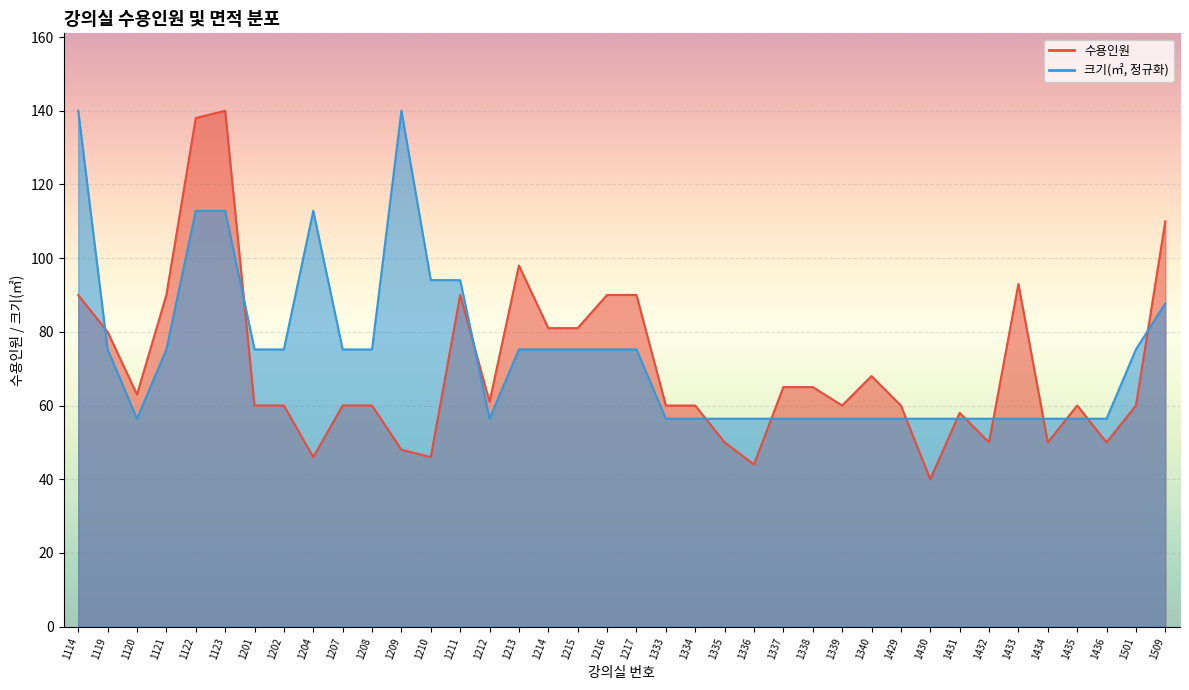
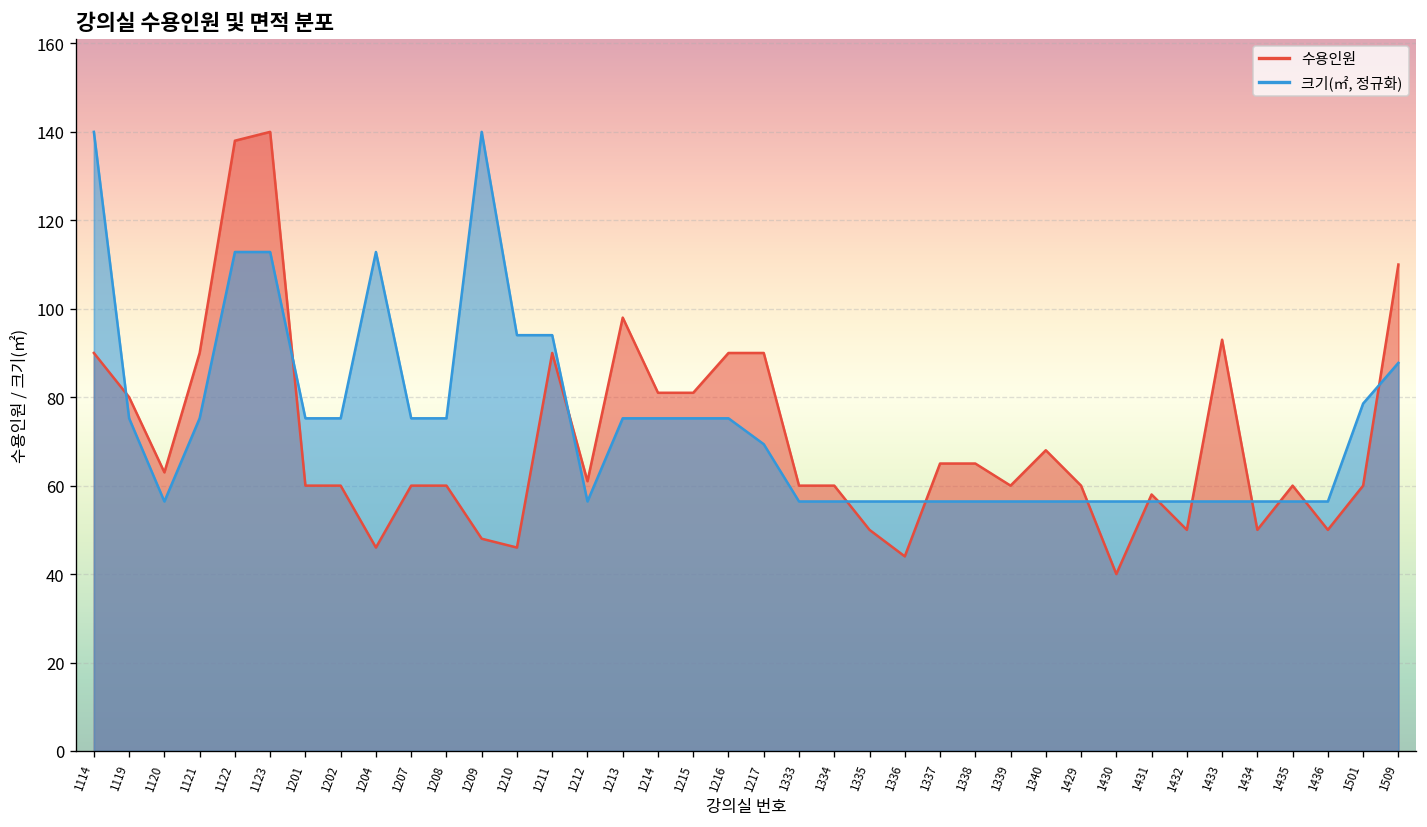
크기(㎡, 정규화), 1217: 75 -> 69
크기(㎡, 정규화), 1501: 75 -> 79
